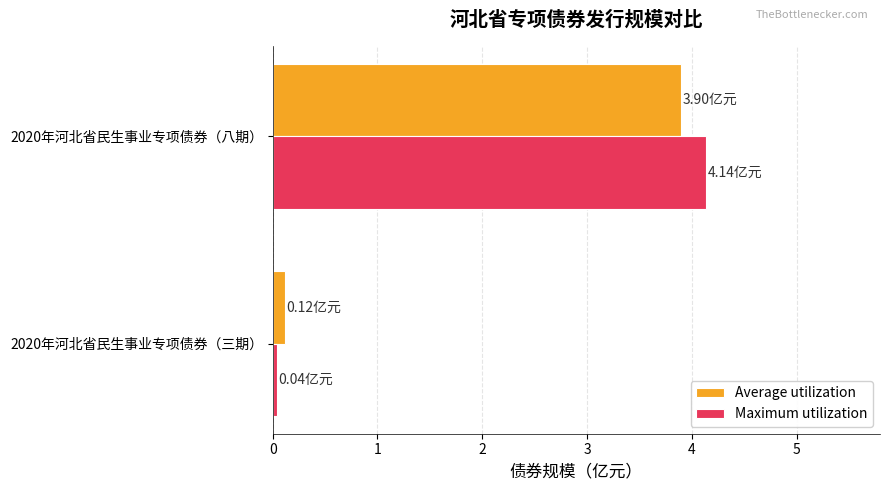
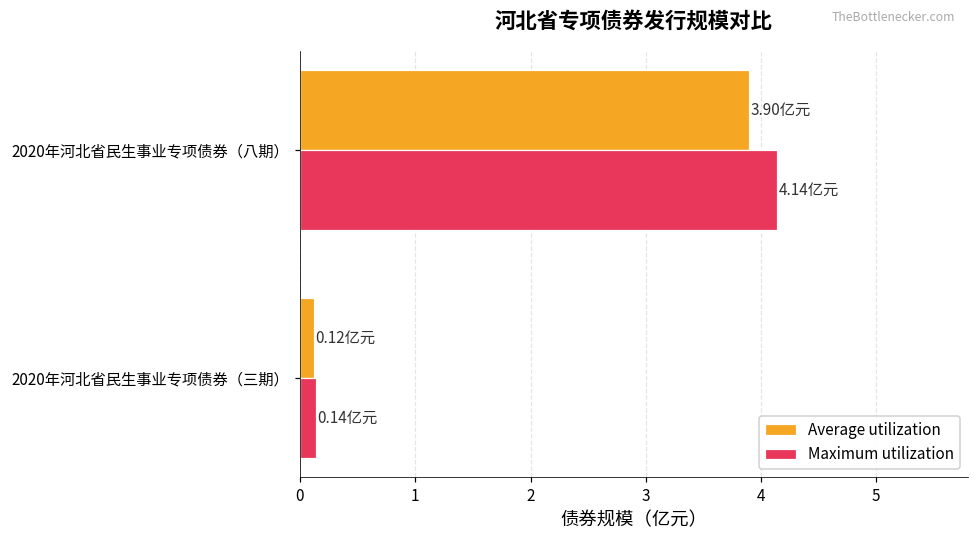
Maximum utilization, 2020年河北省民生事业专项债券（三期）: 0.04 -> 0.14
